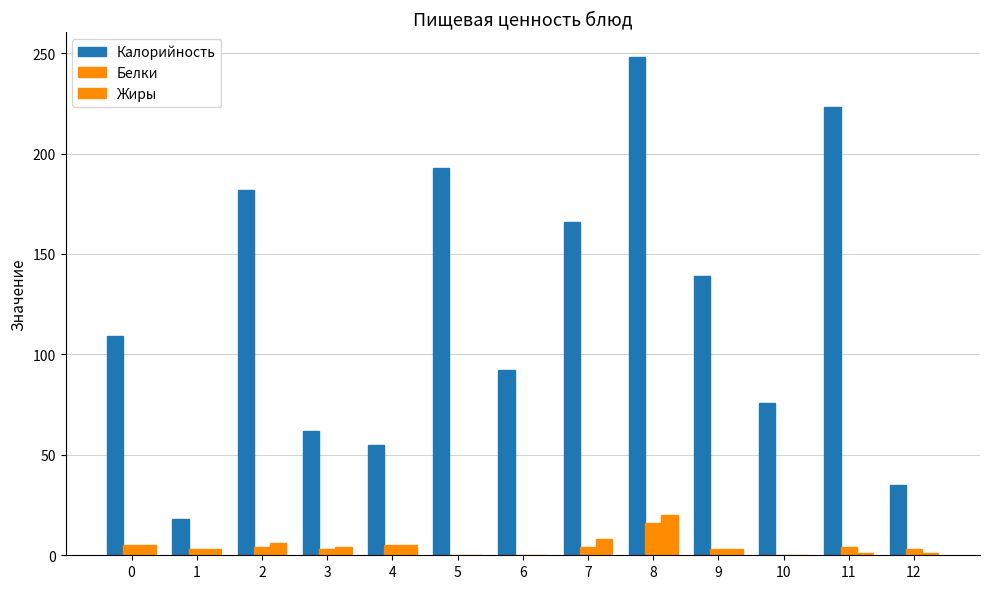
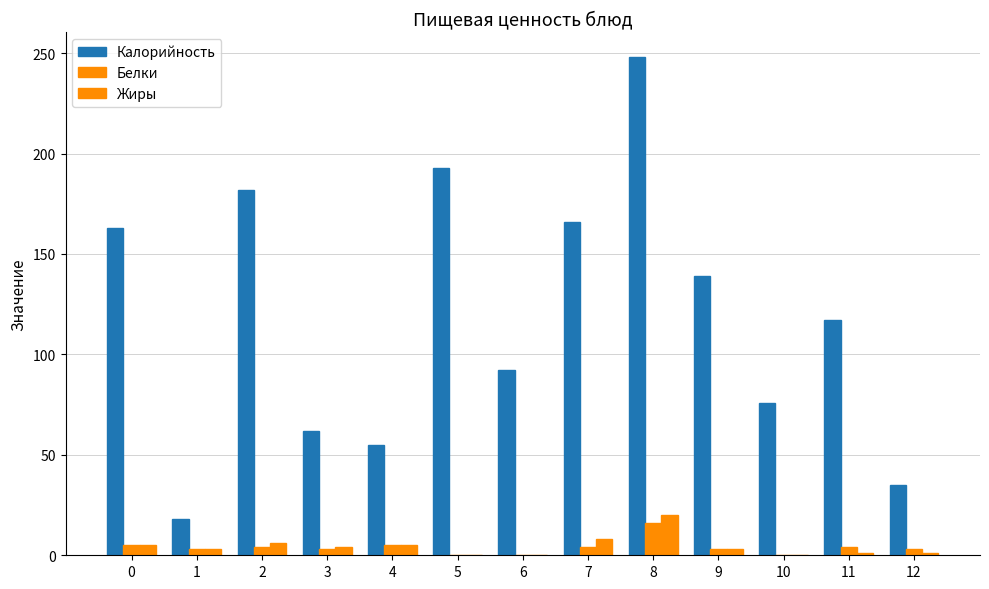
Калорийность, 0: 109 -> 163
Калорийность, 11: 223 -> 117
